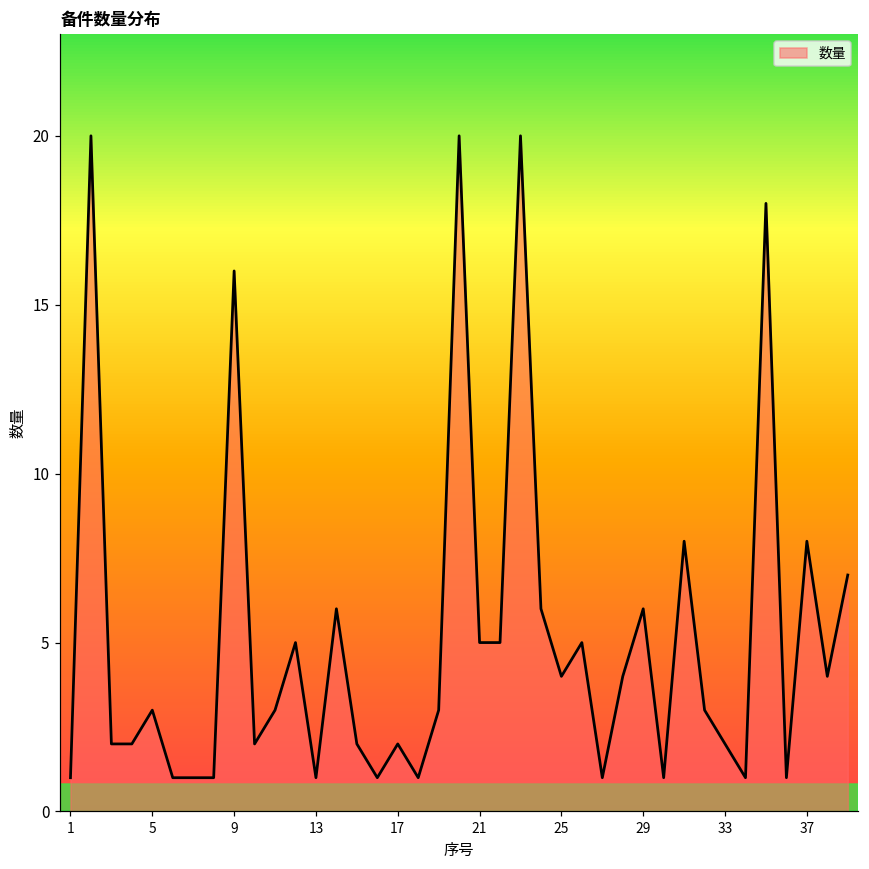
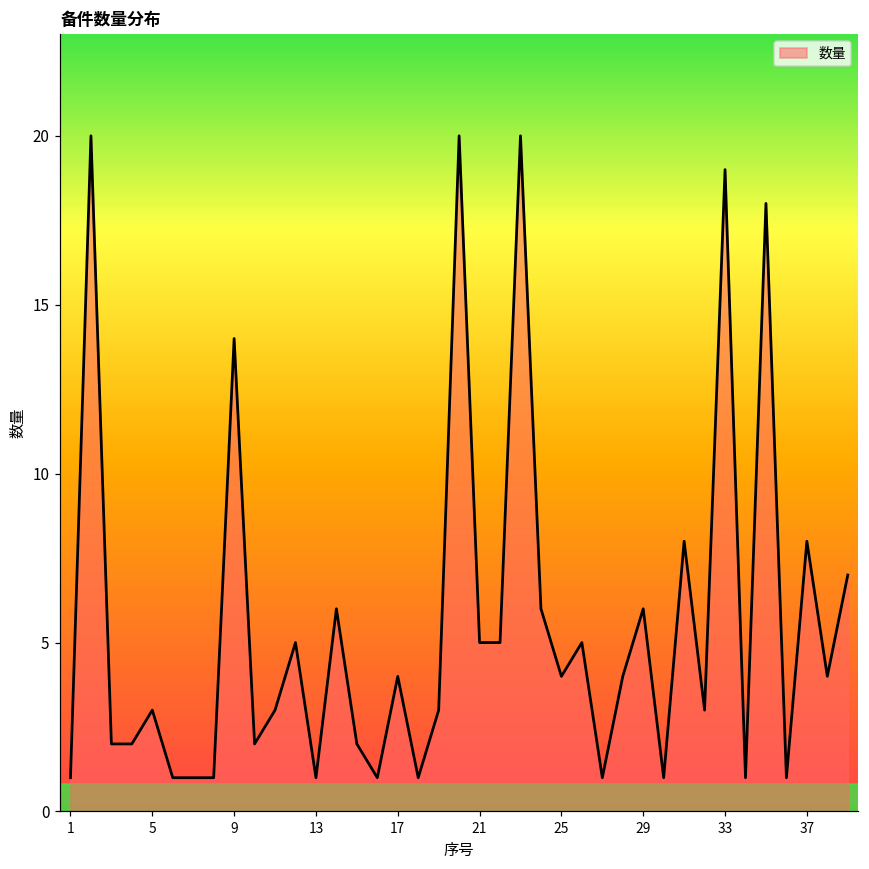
9: 16 -> 14
17: 2 -> 4
33: 2 -> 19
